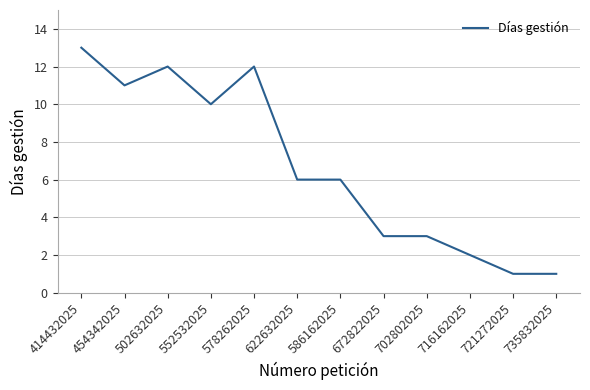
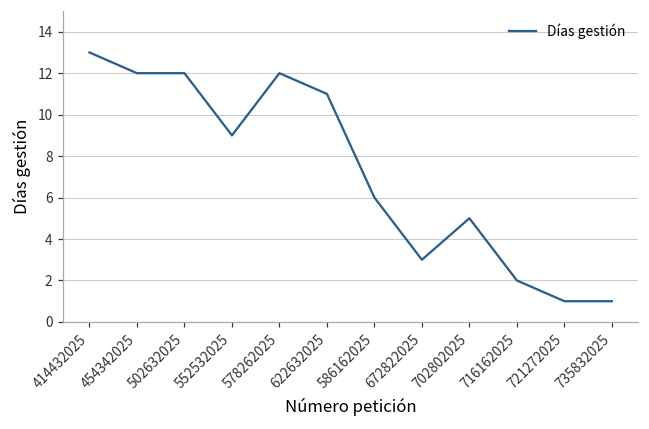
454342025: 11 -> 12
552532025: 10 -> 9
622632025: 6 -> 11
702802025: 3 -> 5
